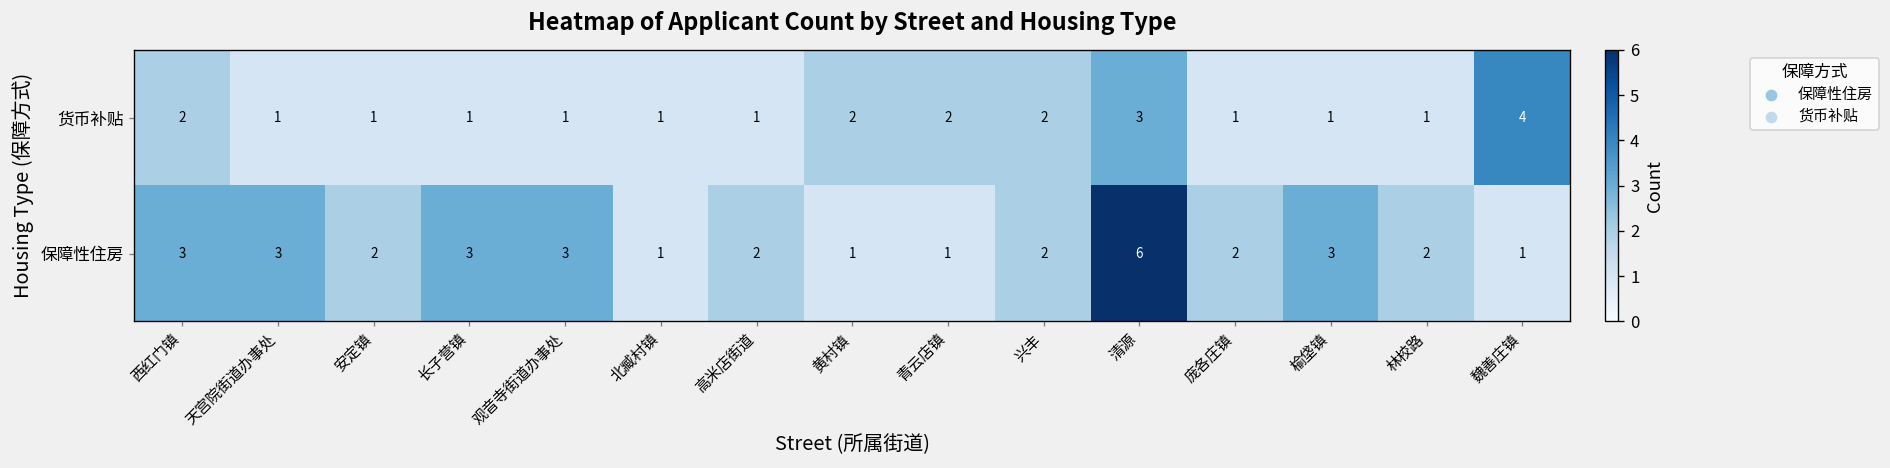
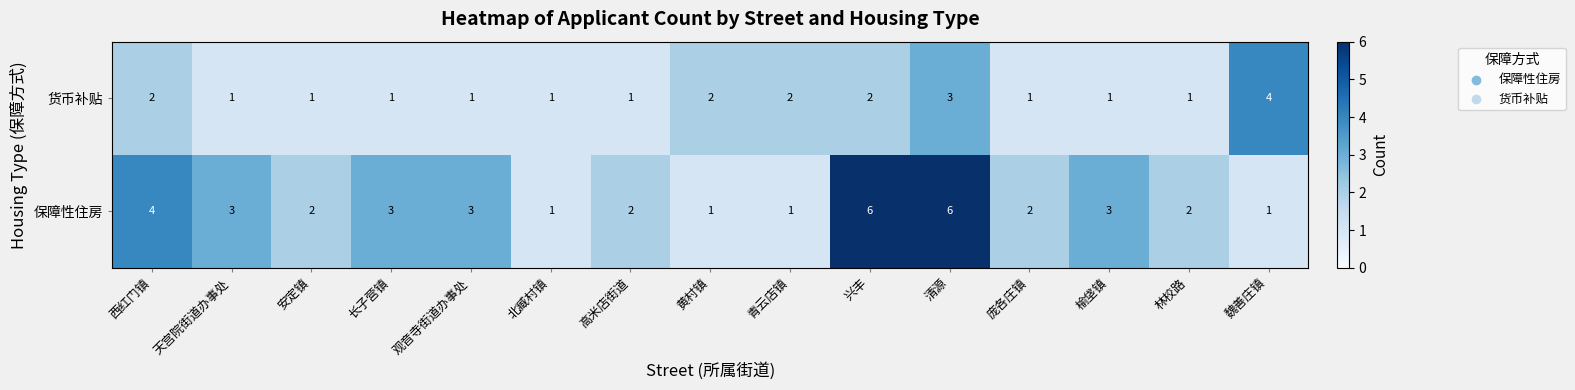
保障性住房, 西红门镇: 3 -> 4
保障性住房, 兴丰: 2 -> 6
